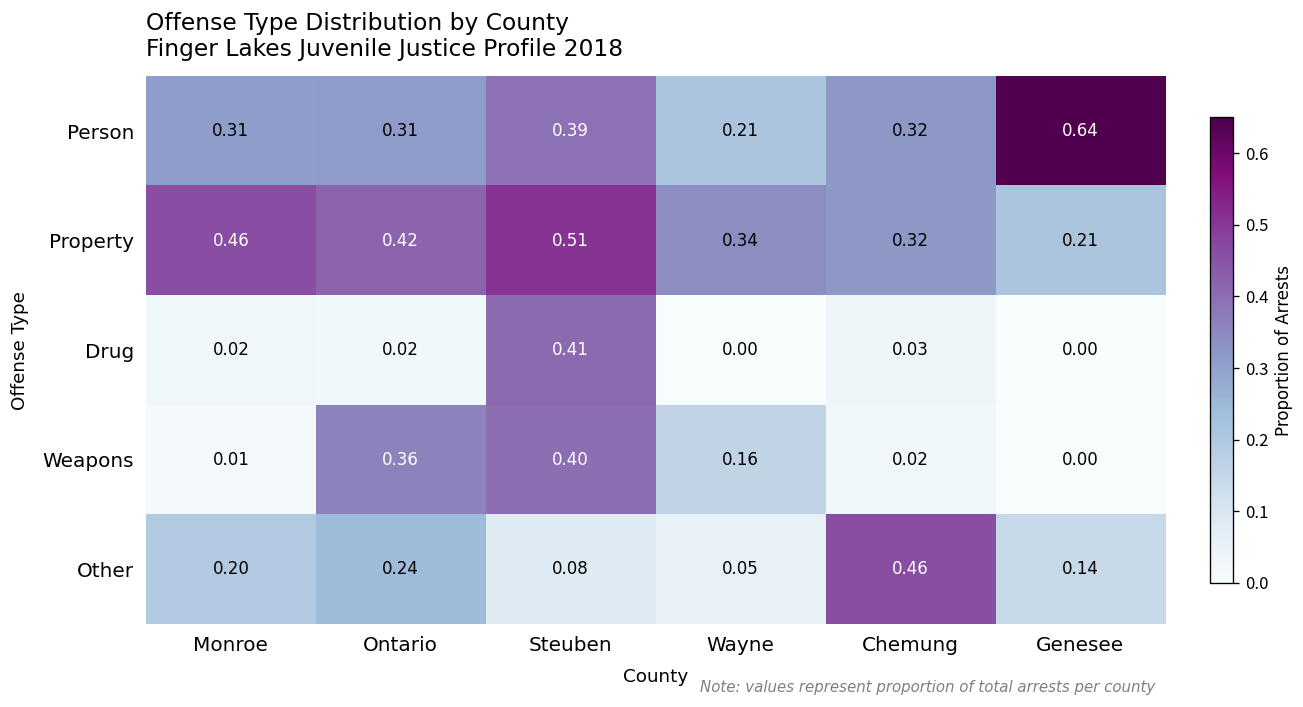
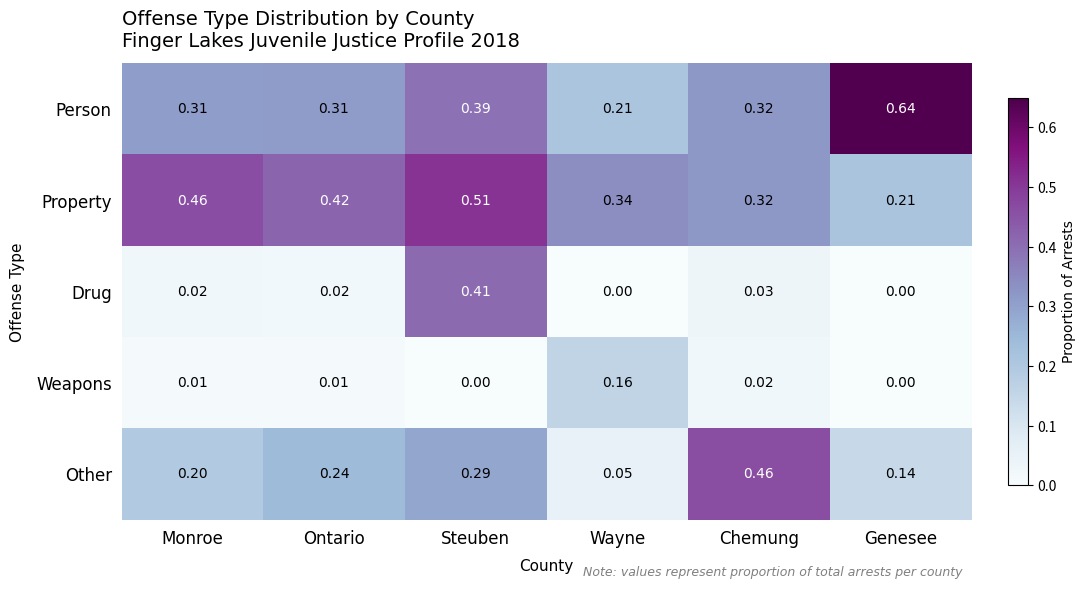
Weapons, Ontario: 0.36 -> 0.01
Weapons, Steuben: 0.40 -> 0.00
Other, Steuben: 0.08 -> 0.29
